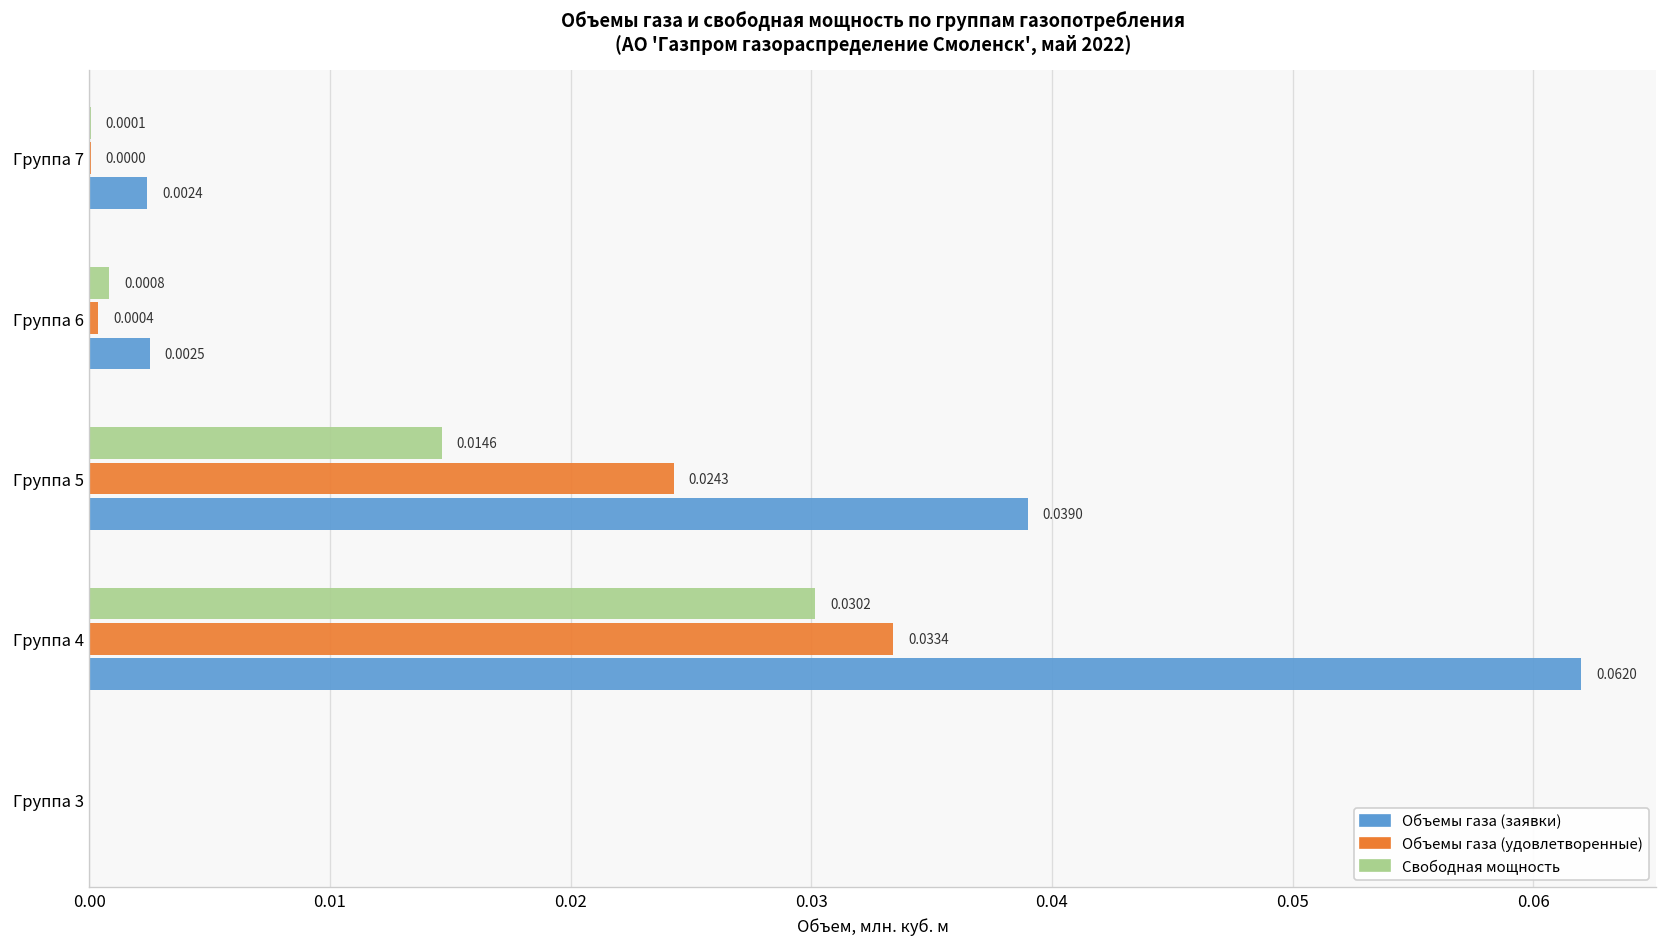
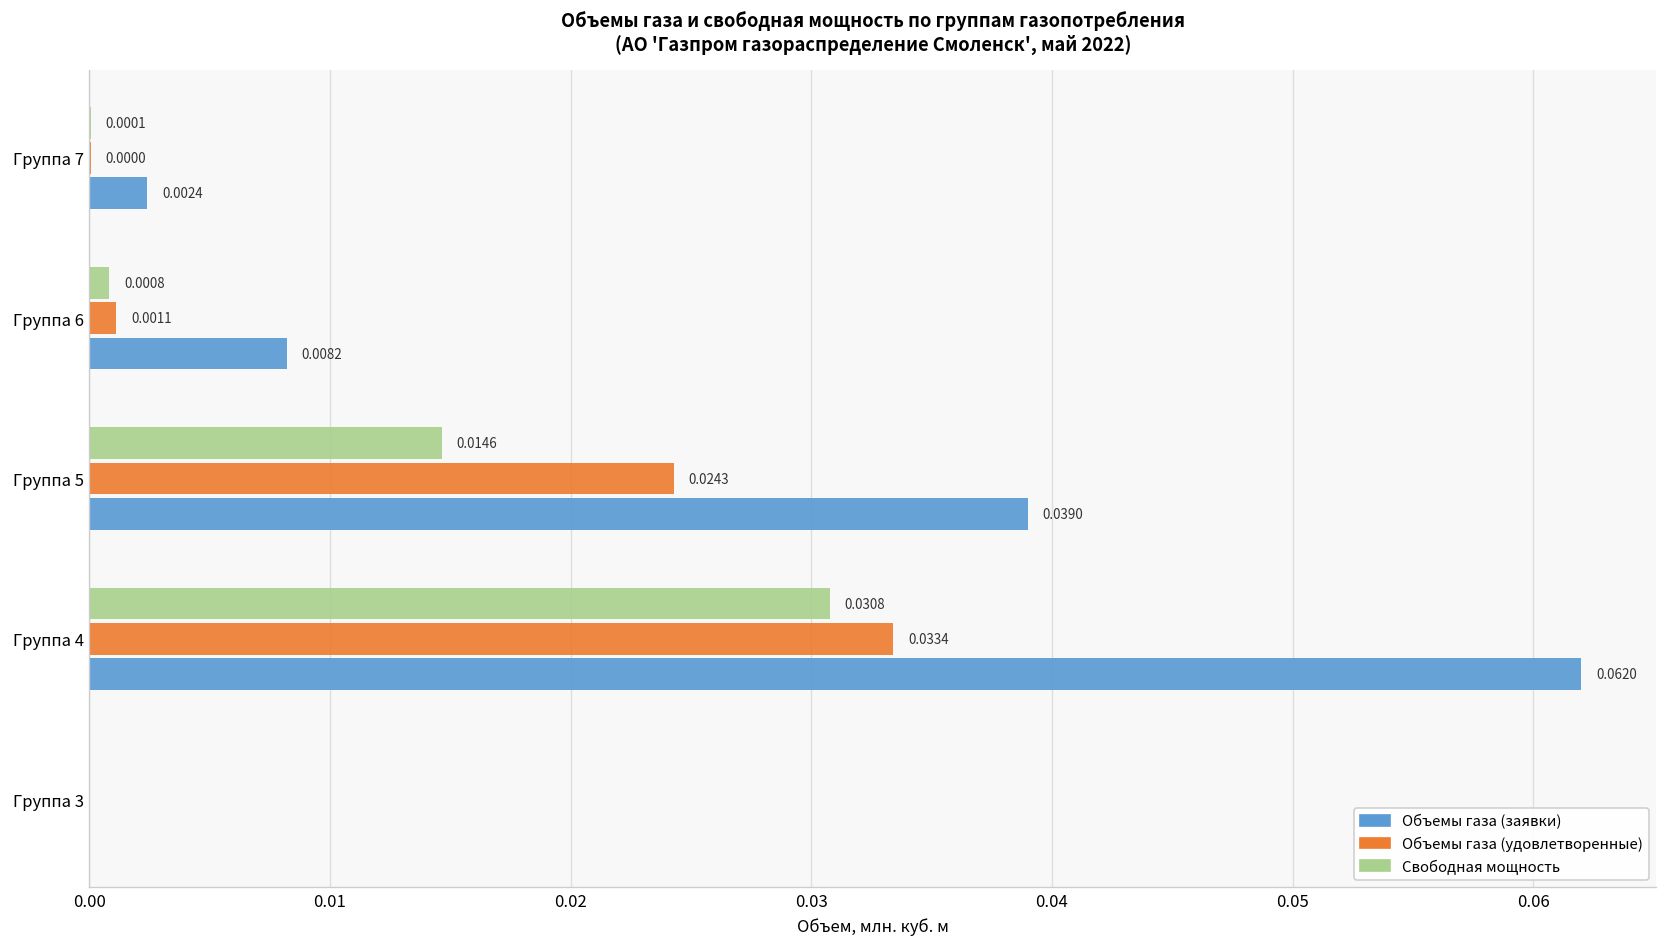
Объемы газа (удовлетворенные), Группа 6: 0.0004 -> 0.0011
Объемы газа (заявки), Группа 6: 0.0025 -> 0.0082
Свободная мощность, Группа 4: 0.0302 -> 0.0308
